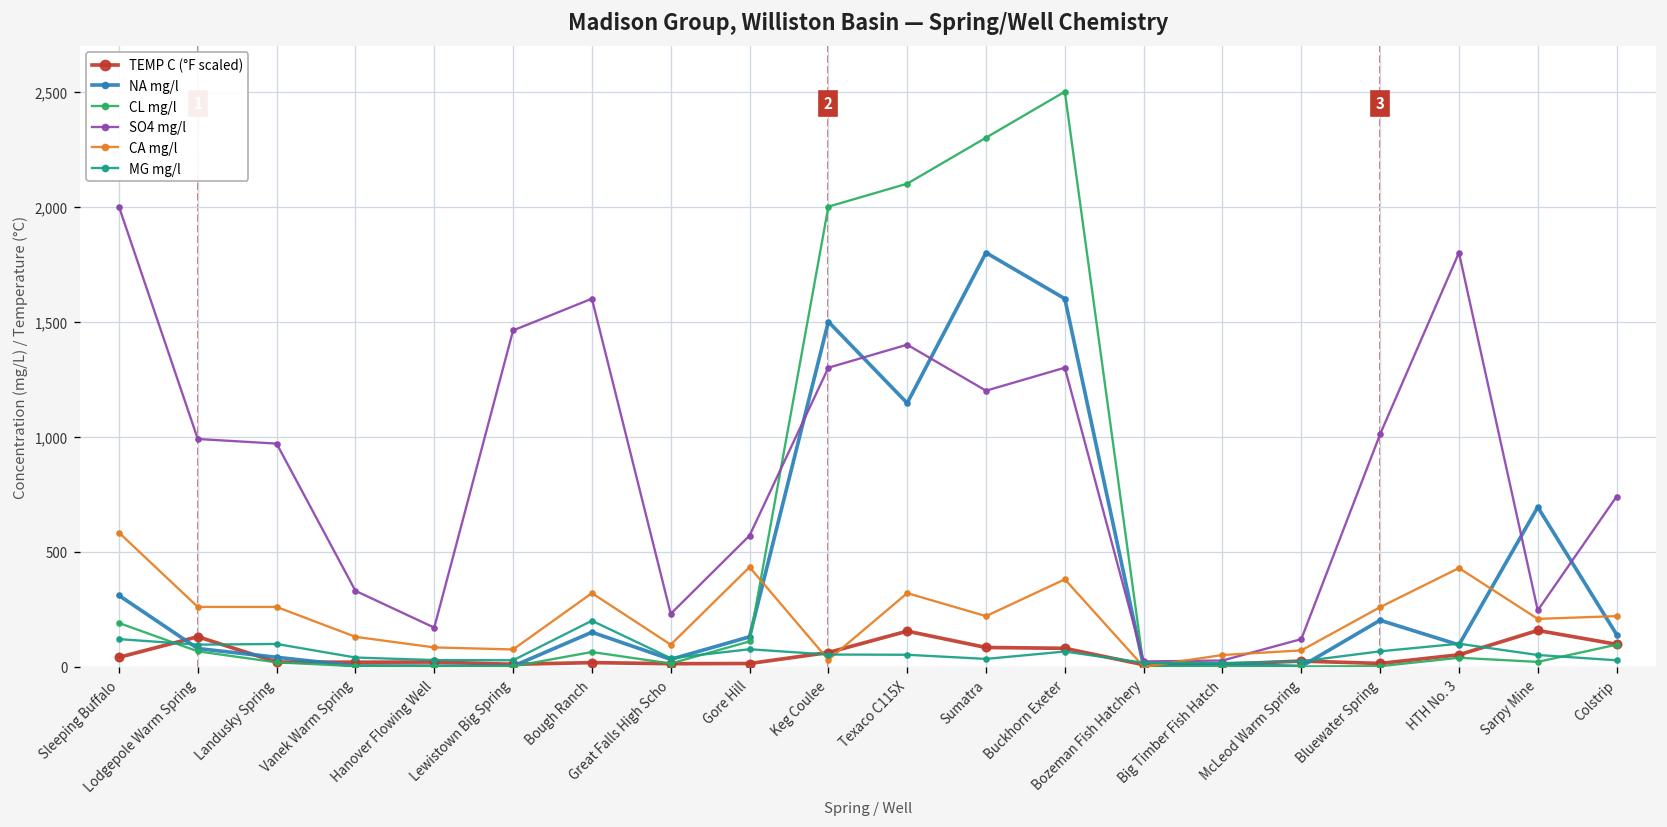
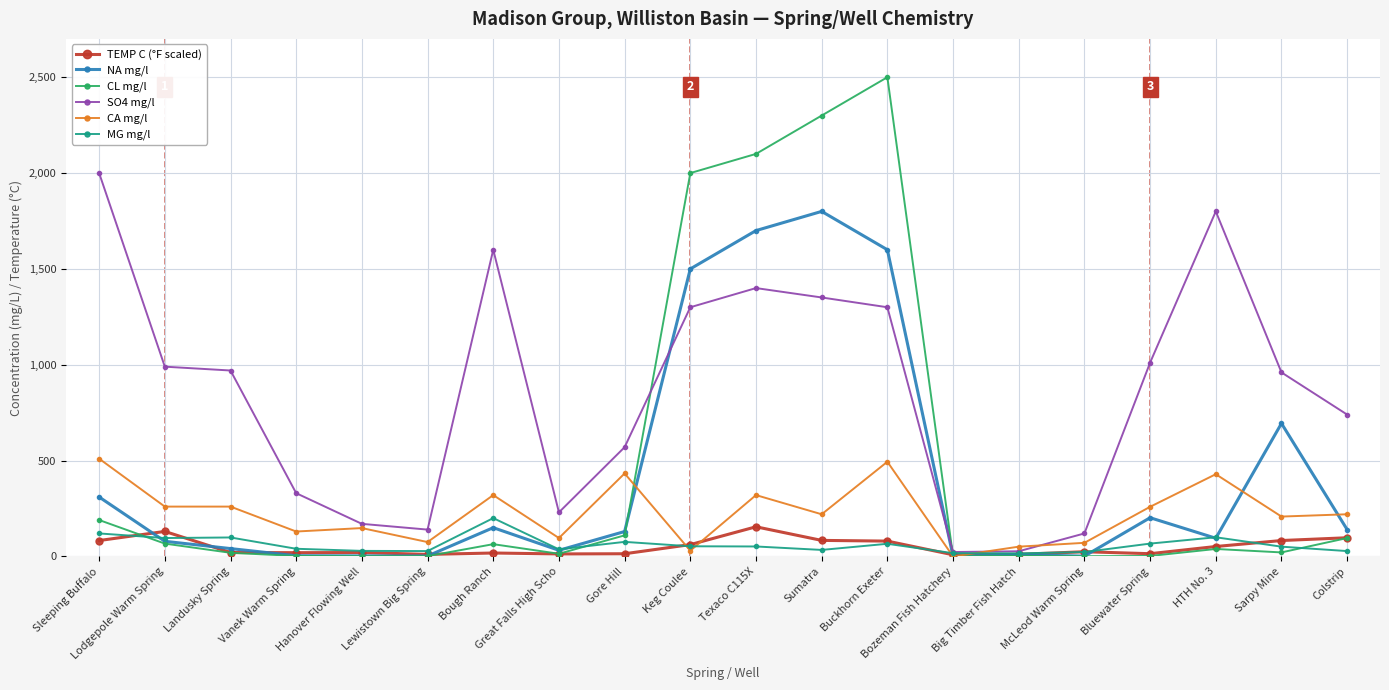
TEMP C (°F scaled), Sleeping Buffalo: 40 -> 80
CA mg/l, Sleeping Buffalo: 580 -> 510
CA mg/l, Hanover Flowing Well: 80 -> 150
SO4 mg/l, Lewistown Big Spring: 1,460 -> 140
NA mg/l, Texaco C115X: 1,150 -> 1,700
SO4 mg/l, Sumatra: 1,200 -> 1,350
CA mg/l, Buckhorn Exeter: 380 -> 490
TEMP C (°F scaled), Sarpy Mine: 160 -> 80
SO4 mg/l, Sarpy Mine: 250 -> 960
